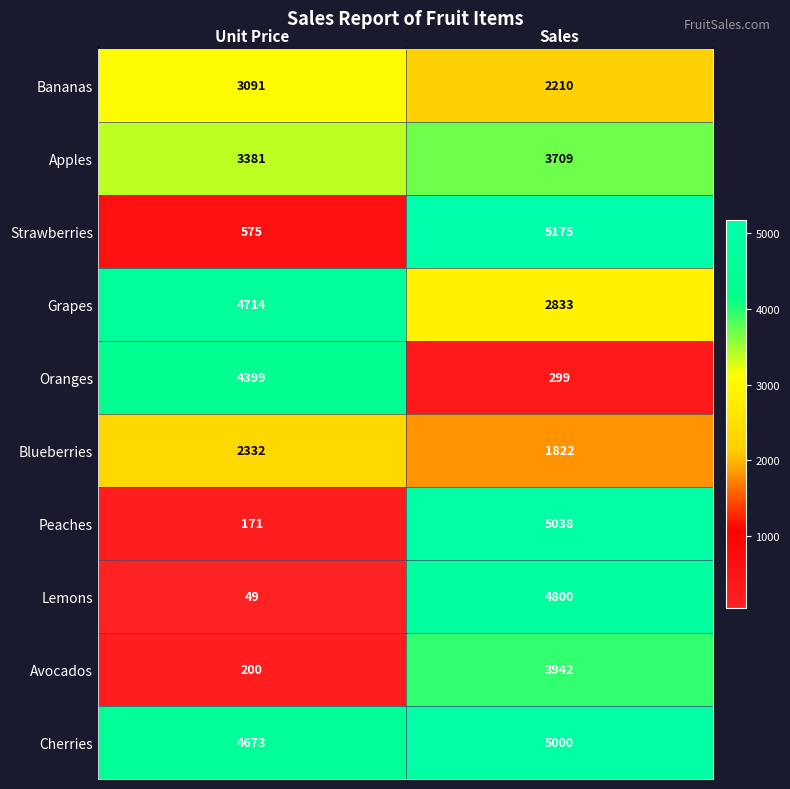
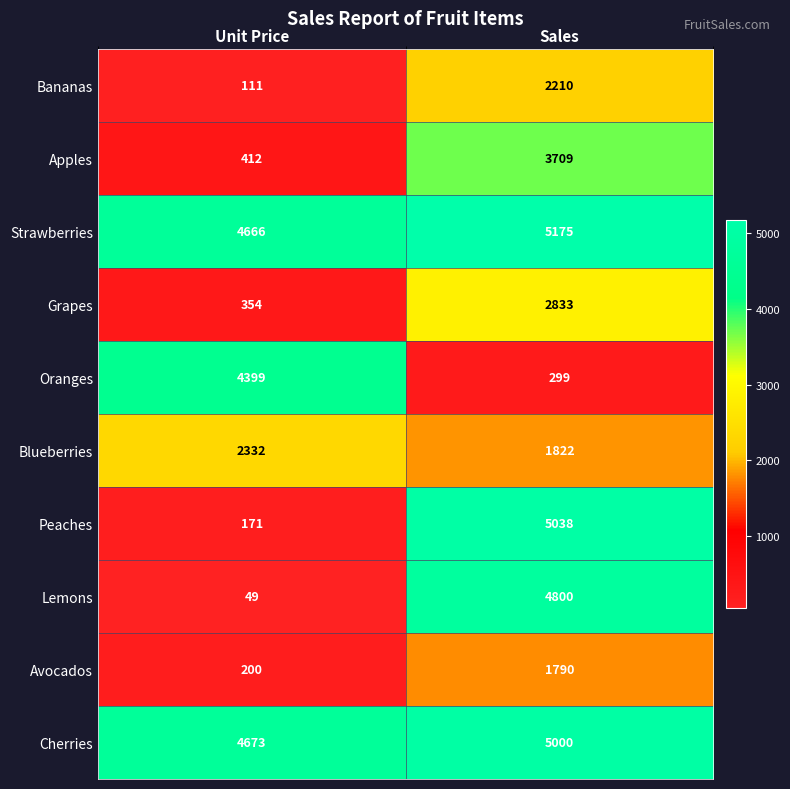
Bananas, Unit Price: 3091 -> 111
Apples, Unit Price: 3381 -> 412
Strawberries, Unit Price: 575 -> 4666
Grapes, Unit Price: 4714 -> 354
Avocados, Sales: 3942 -> 1790
